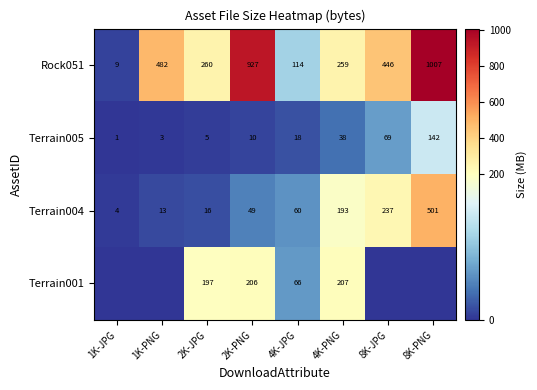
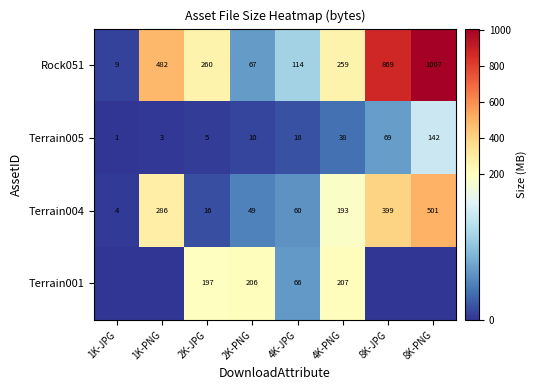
Rock051, 2K-PNG: 927 -> 67
Rock051, 8K-JPG: 446 -> 869
Terrain004, 1K-PNG: 13 -> 286
Terrain004, 8K-JPG: 237 -> 399
